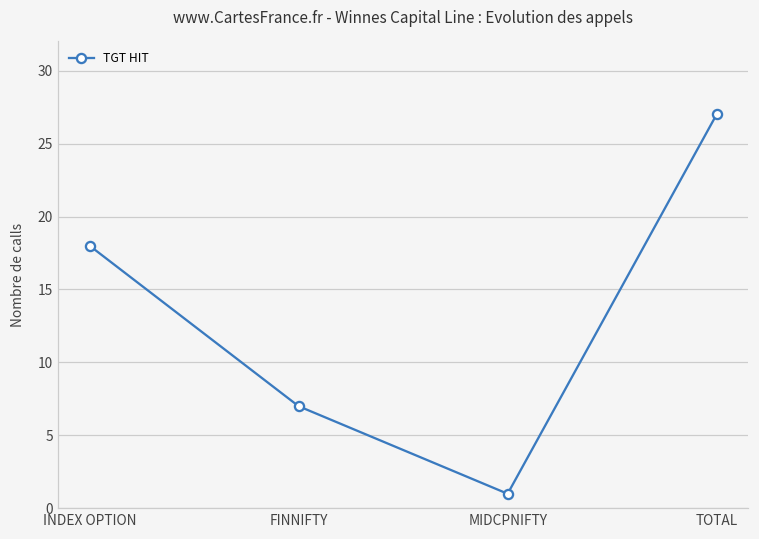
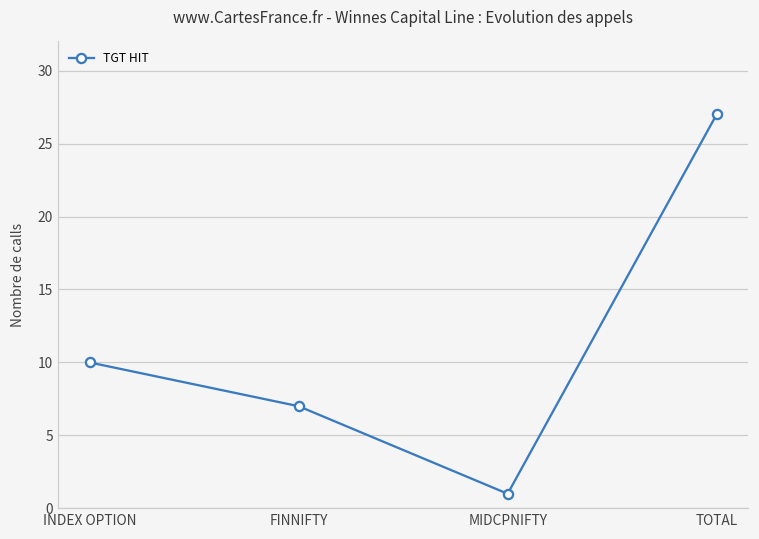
INDEX OPTION: 18 -> 10
